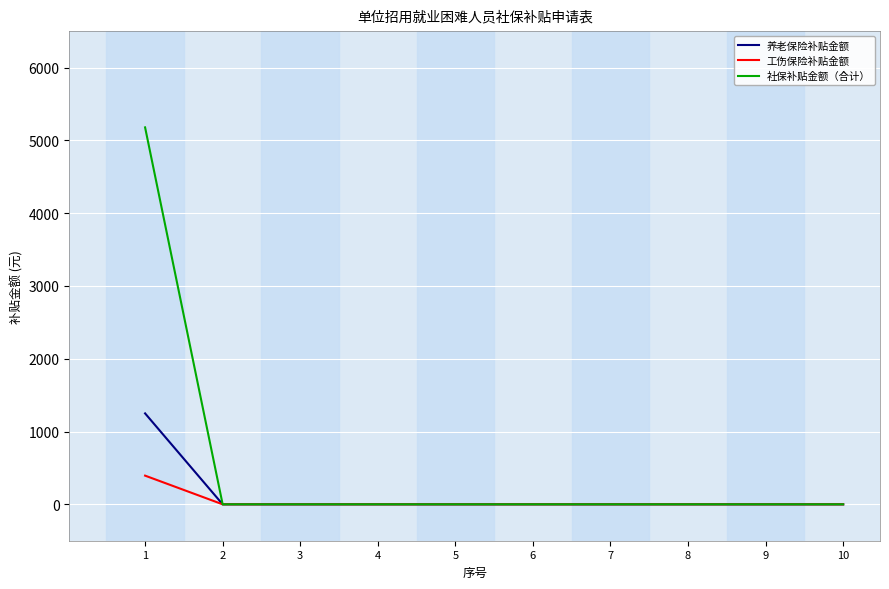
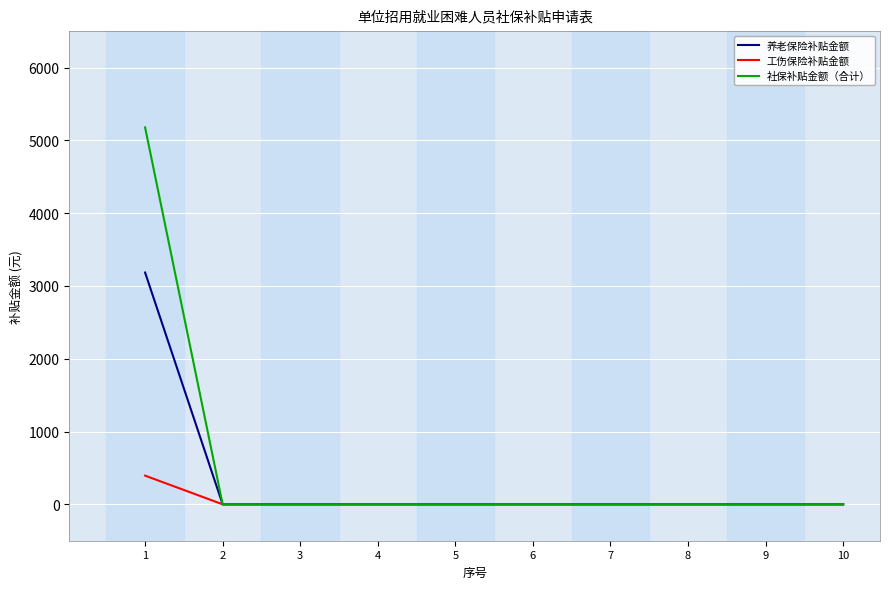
养老保险补贴金额, 1: 1200 -> 3200
